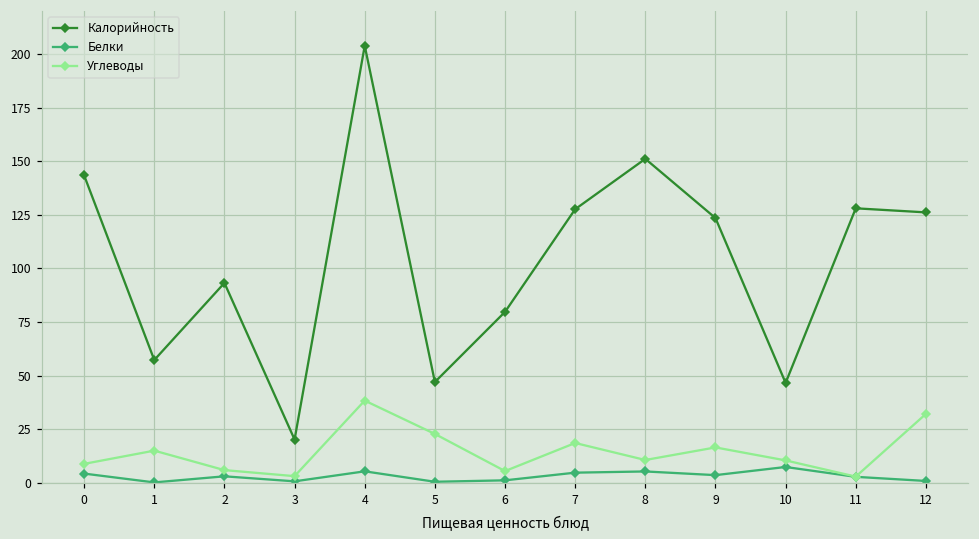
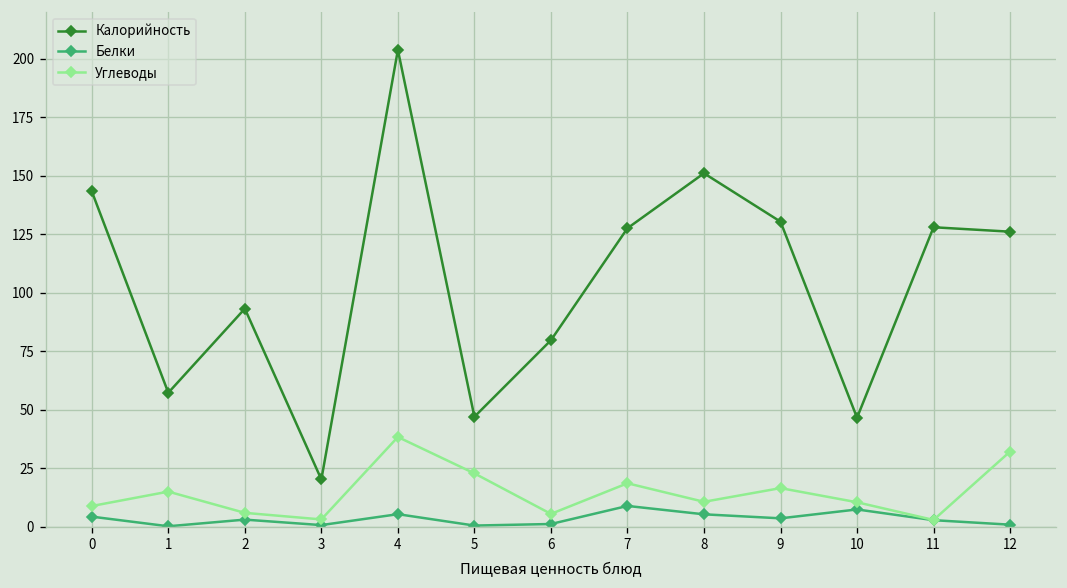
Белки, 7: 5 -> 9
Калорийность, 9: 123 -> 130
